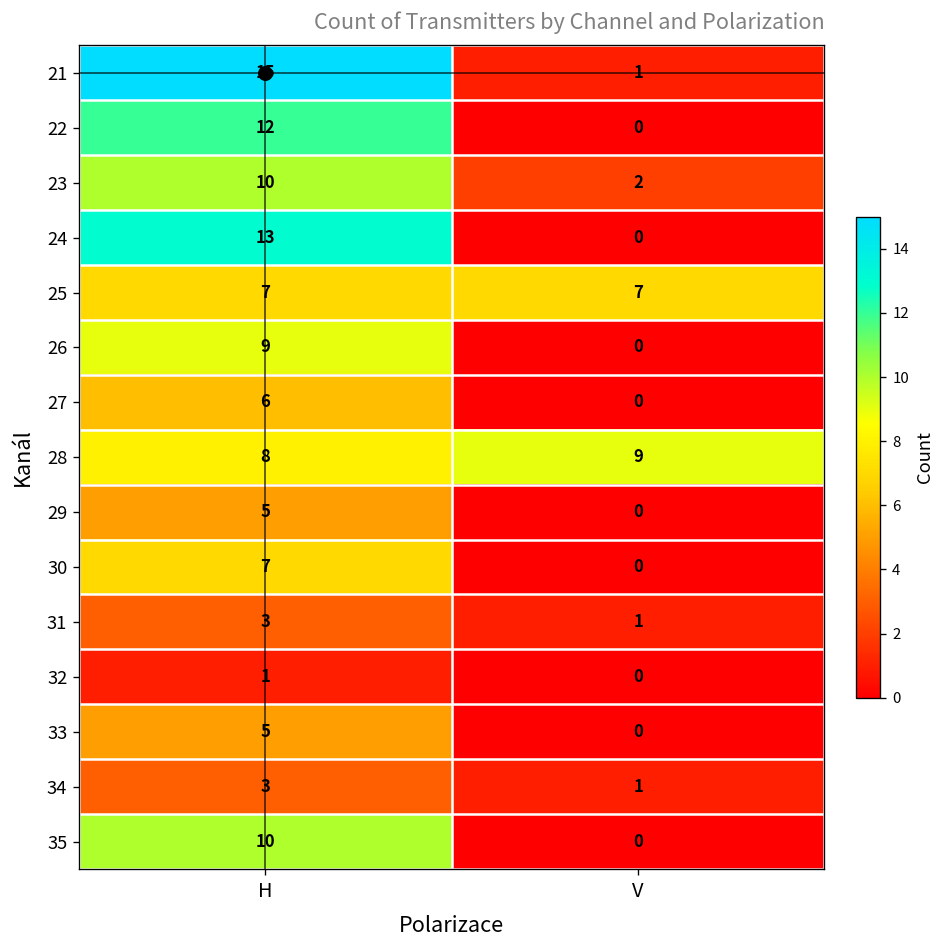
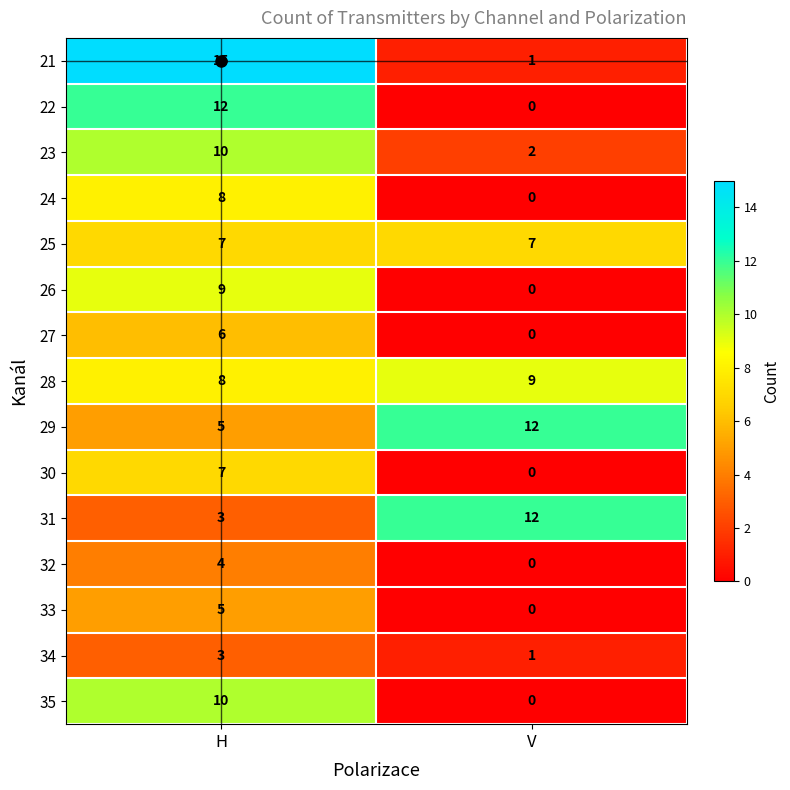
24, H: 13 -> 8
29, V: 0 -> 12
31, V: 1 -> 12
32, H: 1 -> 4
